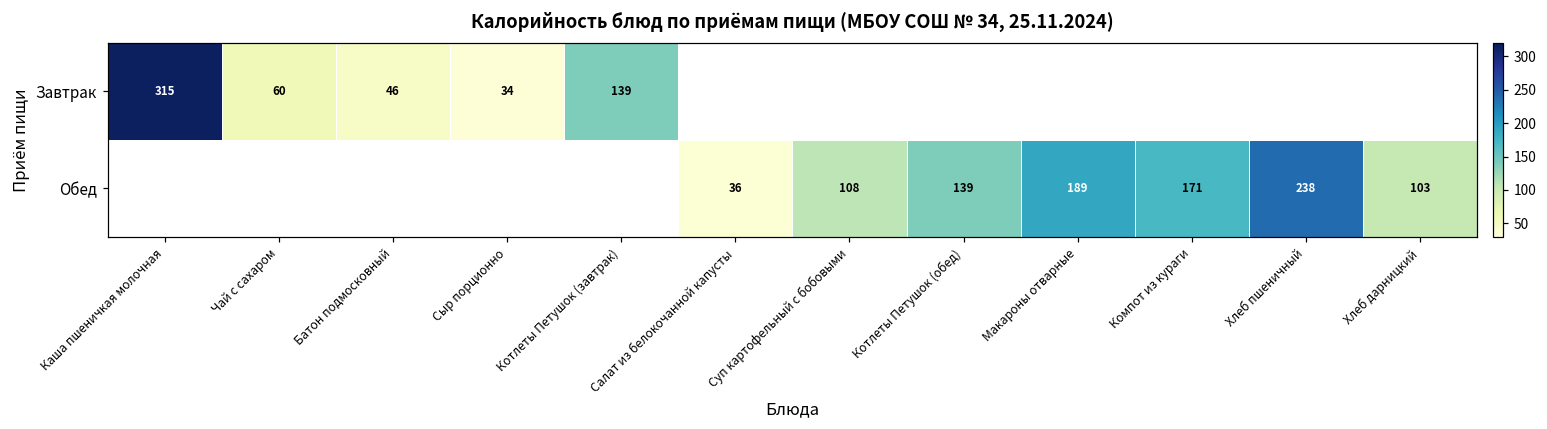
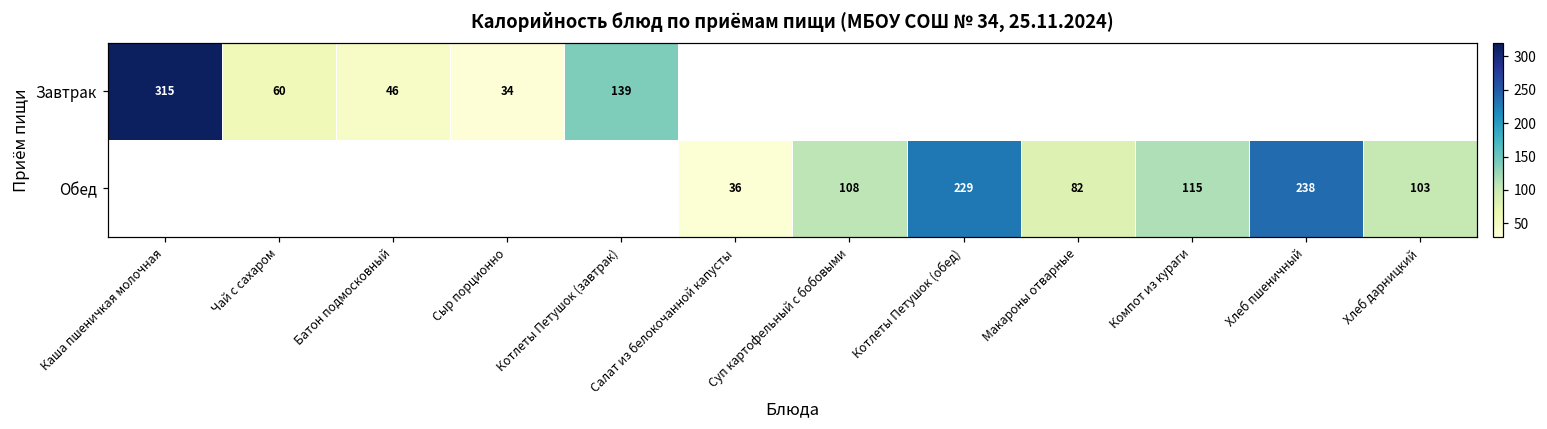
Обед, Котлеты Петушок (обед): 139 -> 229
Обед, Макароны отварные: 189 -> 82
Обед, Компот из кураги: 171 -> 115
